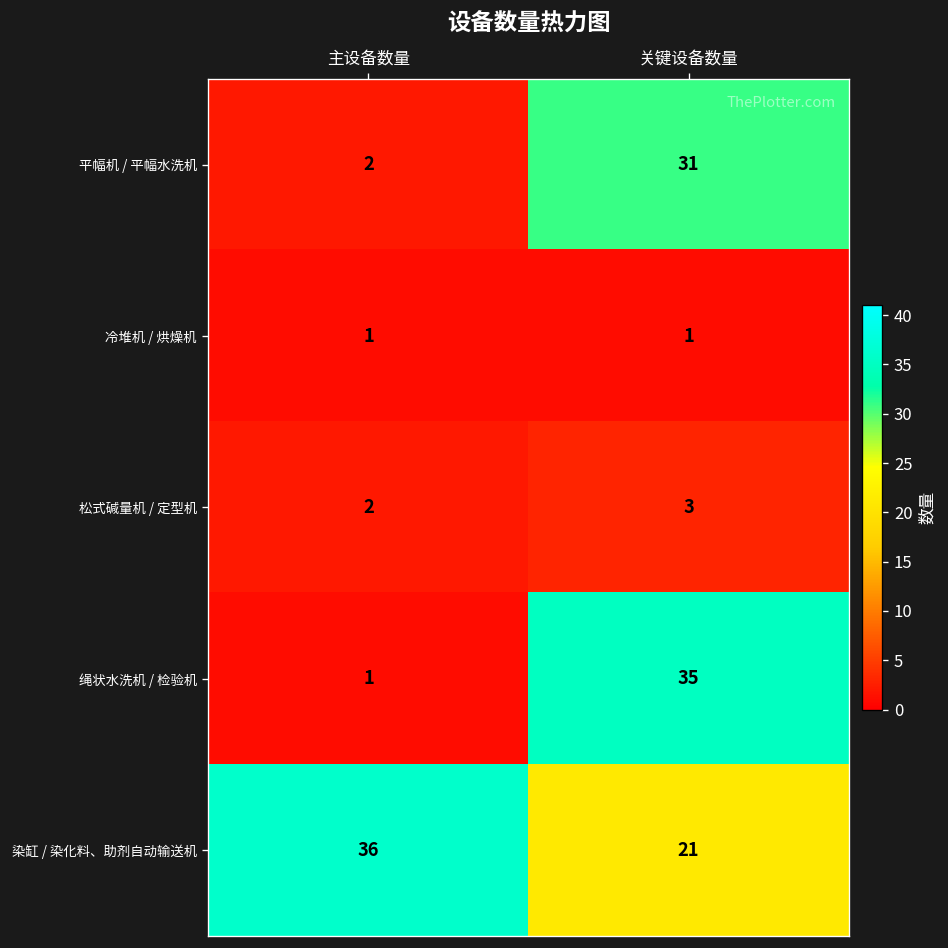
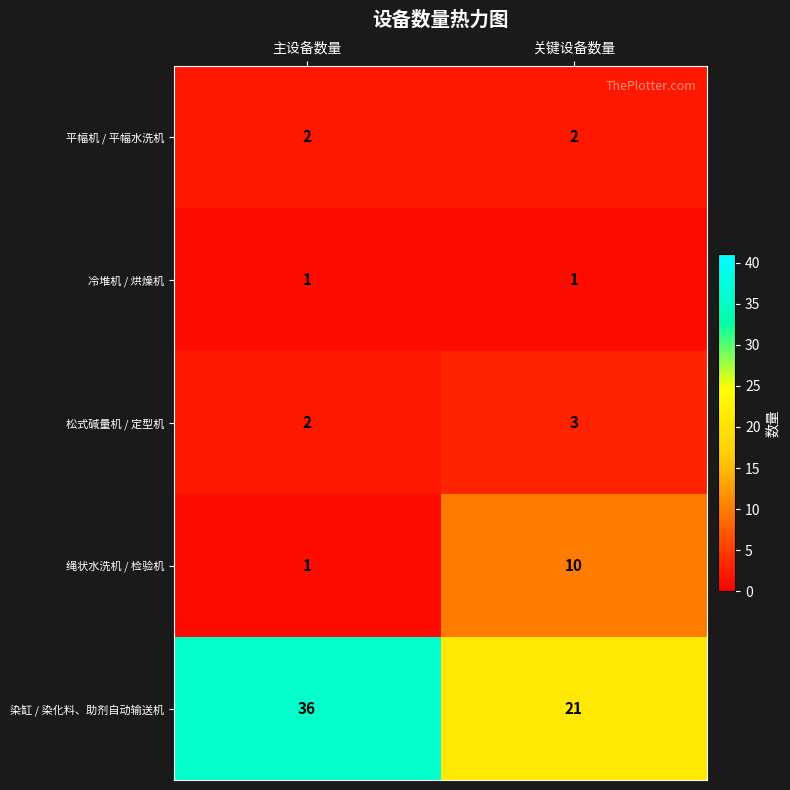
平幅机 / 平幅水洗机, 关键设备数量: 31 -> 2
绳状水洗机 / 检验机, 关键设备数量: 35 -> 10
